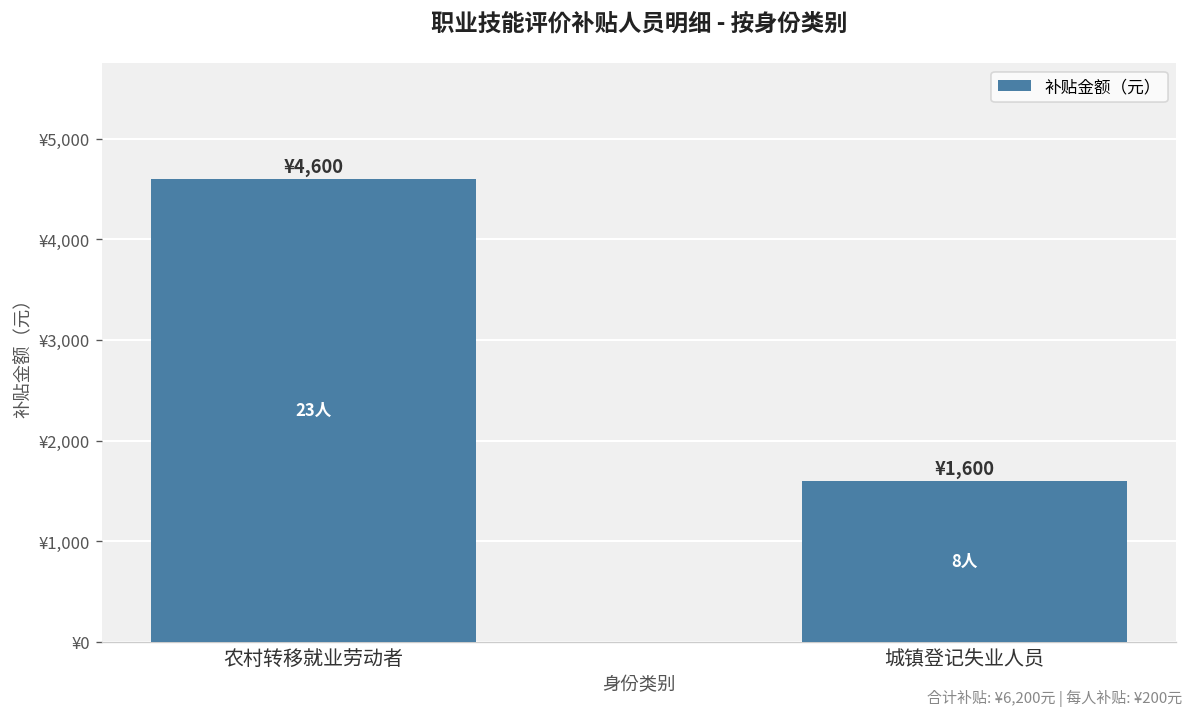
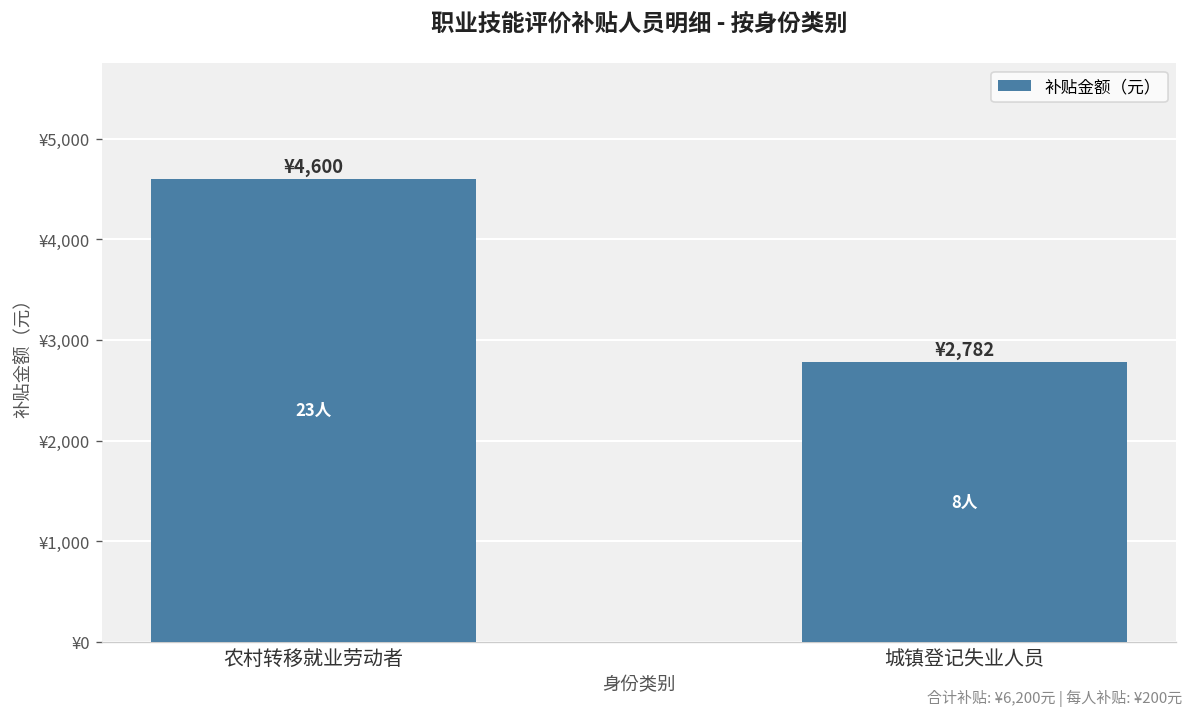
城镇登记失业人员: ¥1,600 -> ¥2,782
